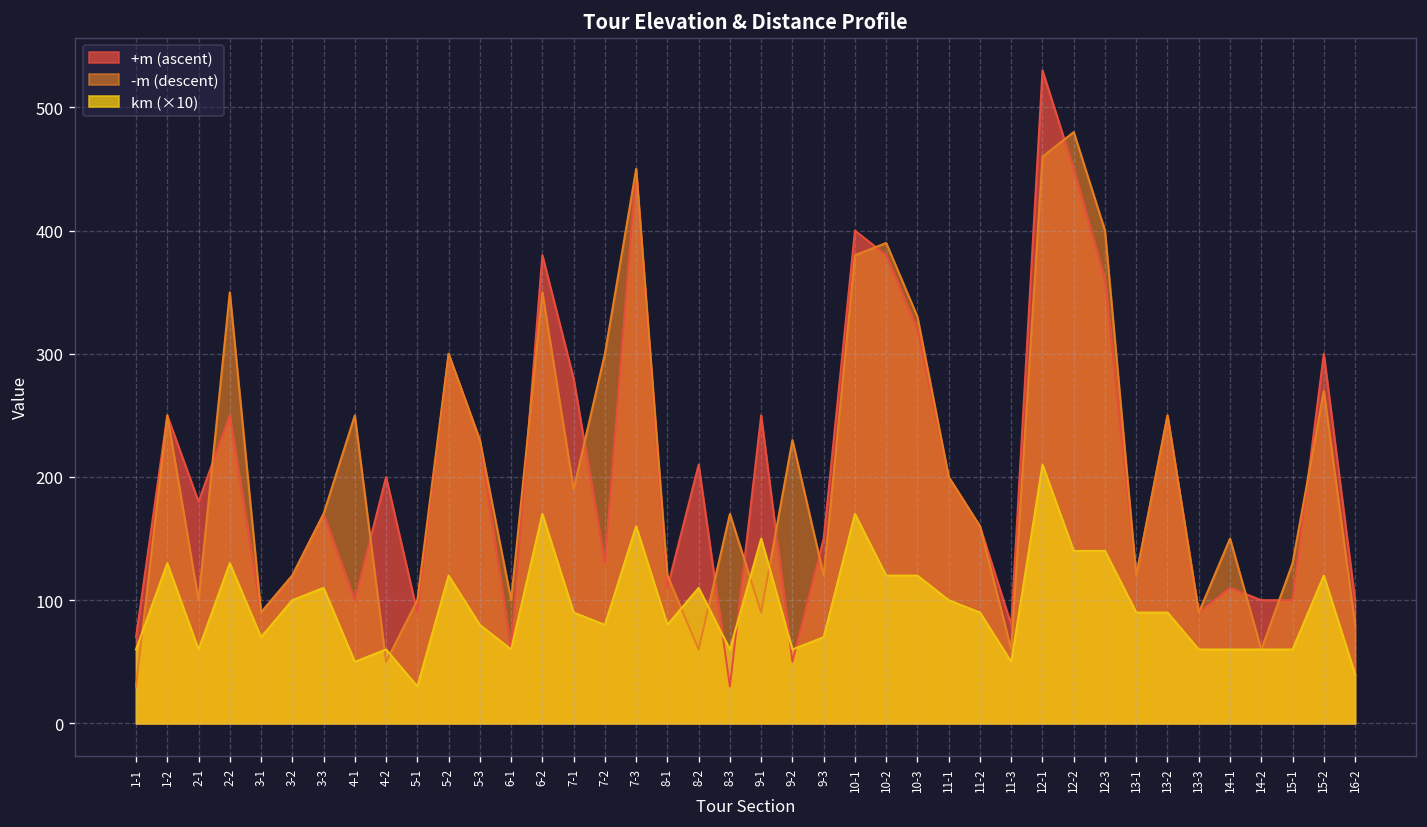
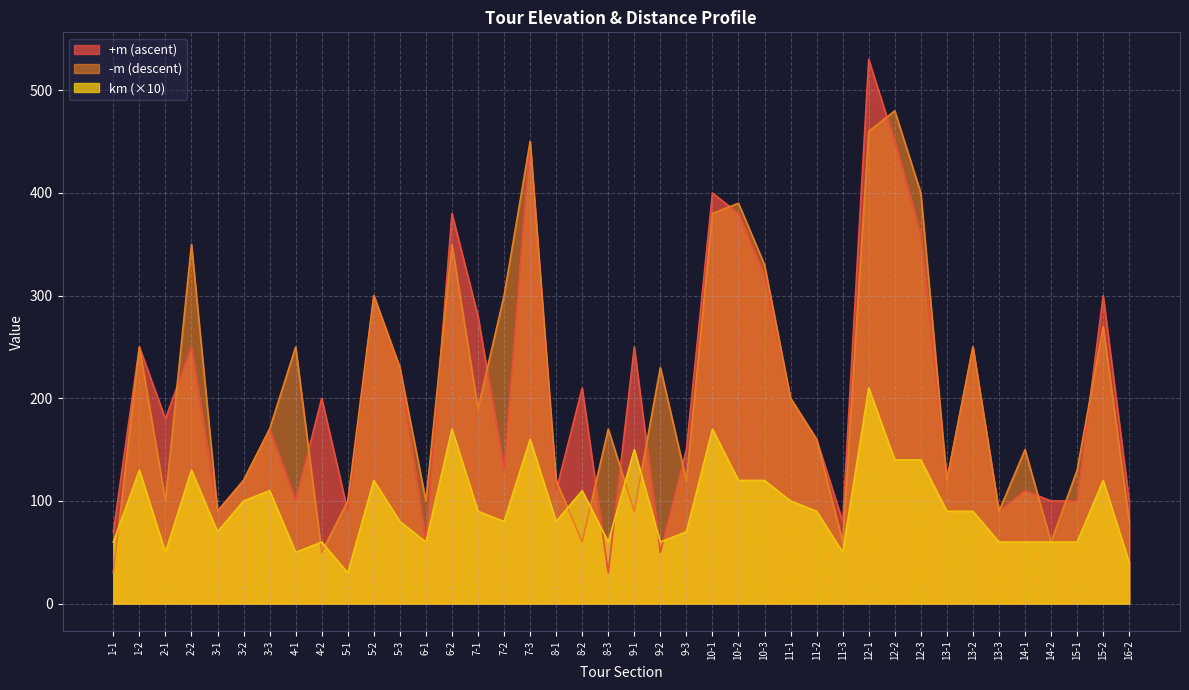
km (×10), 2-1: 60 -> 50
